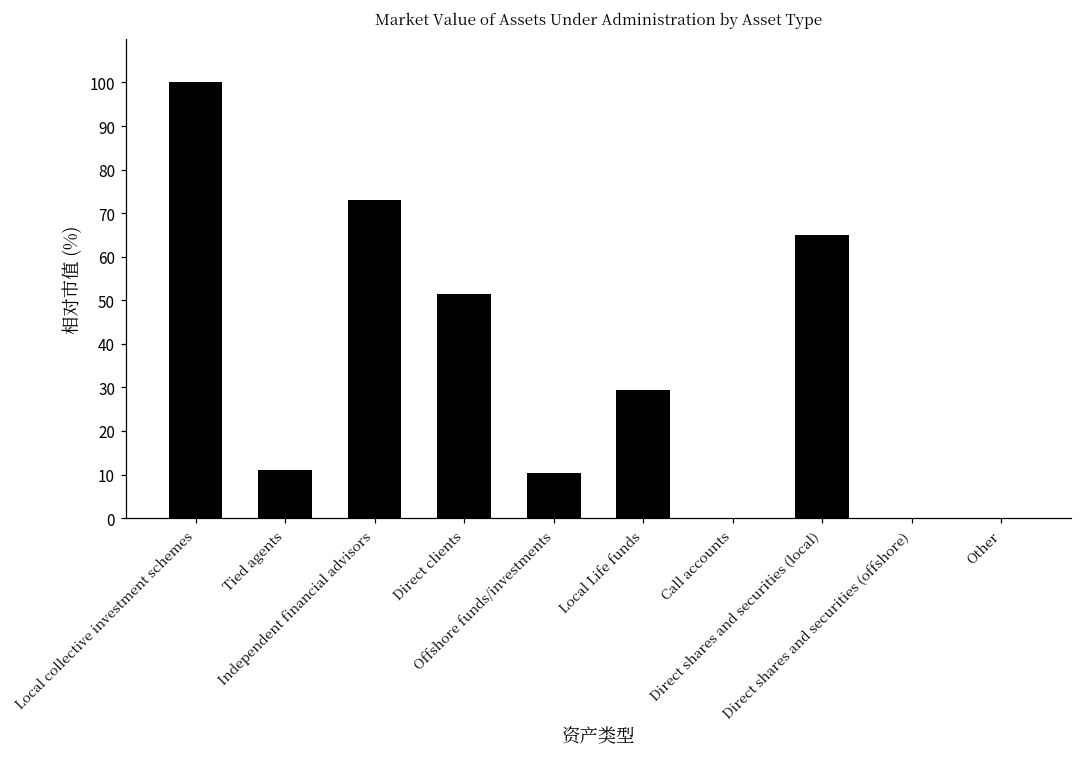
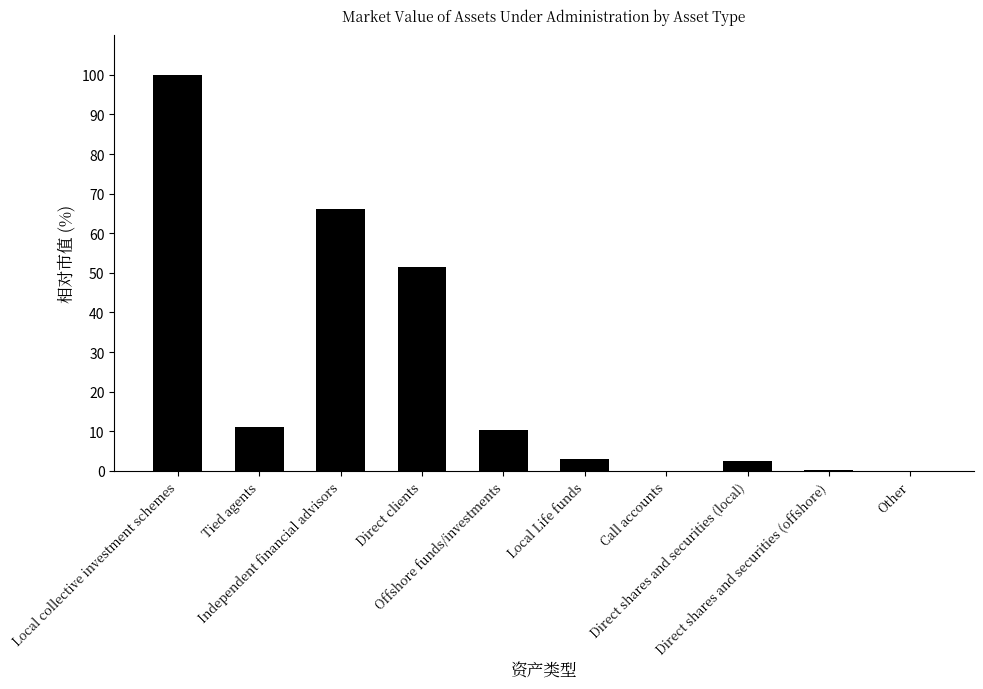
Independent financial advisors: 73 -> 66
Local Life funds: 29 -> 3
Direct shares and securities (local): 65 -> 2
